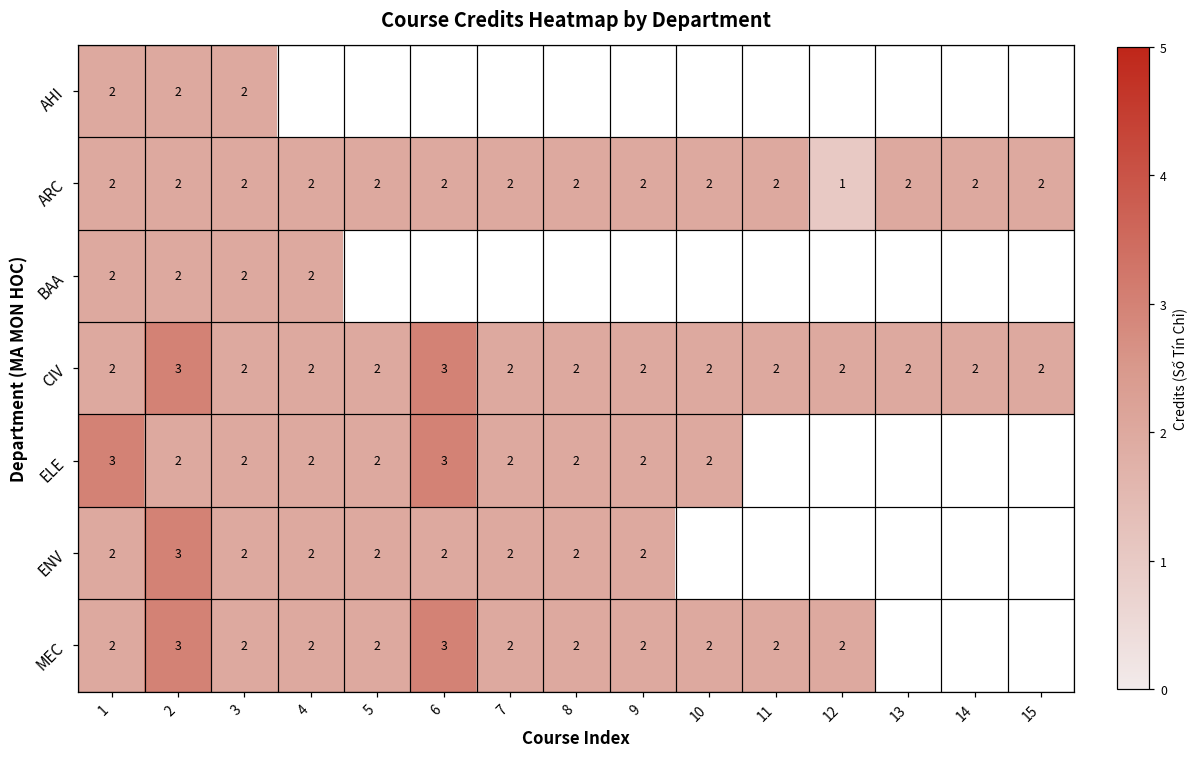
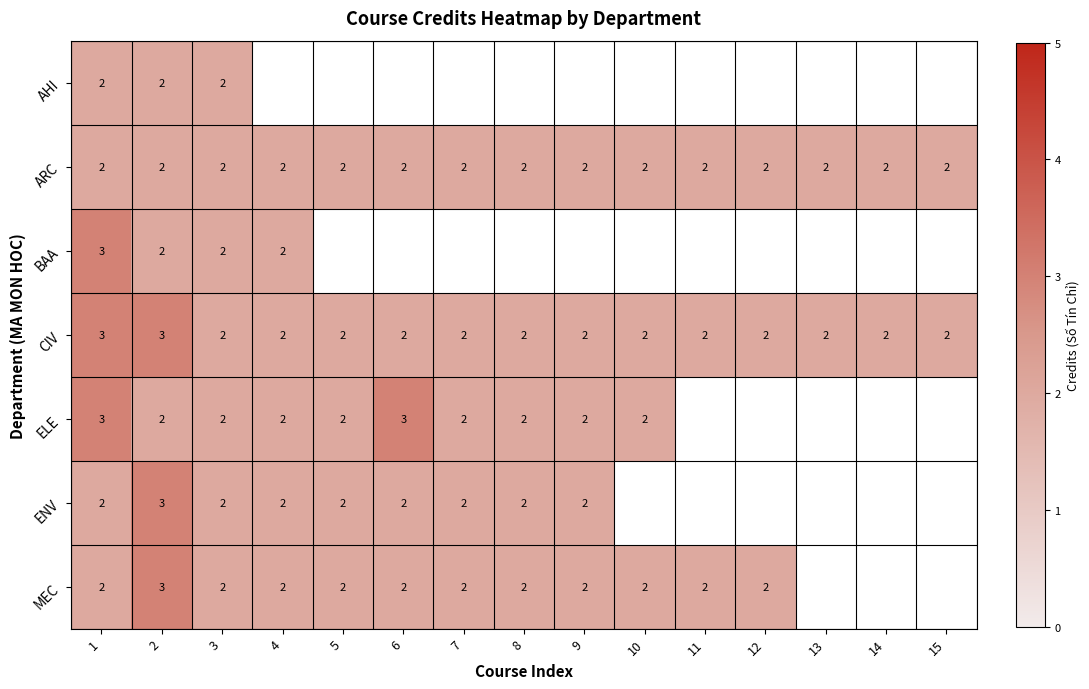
ARC, 12: 1 -> 2
BAA, 1: 2 -> 3
CIV, 1: 2 -> 3
CIV, 6: 3 -> 2
MEC, 6: 3 -> 2
